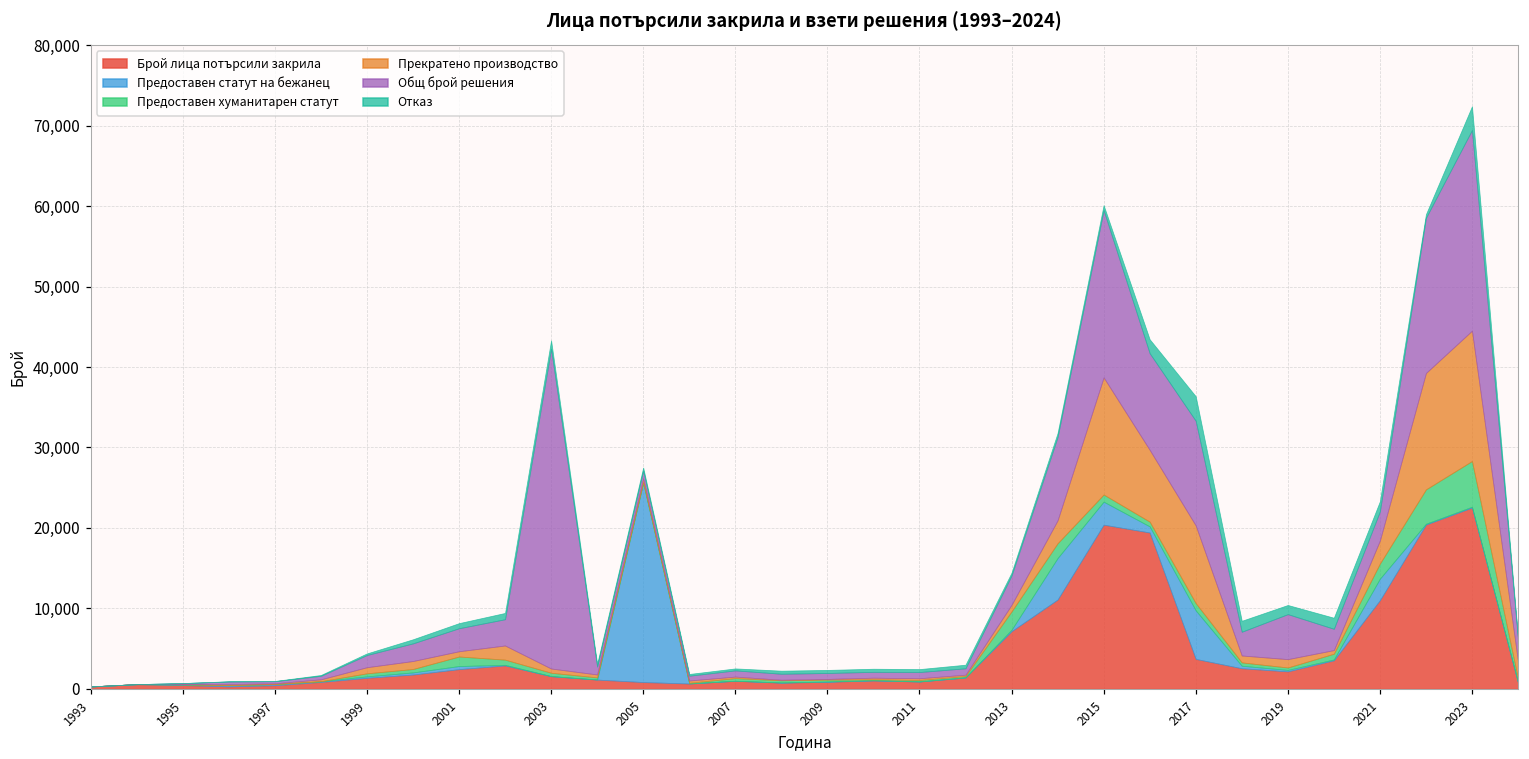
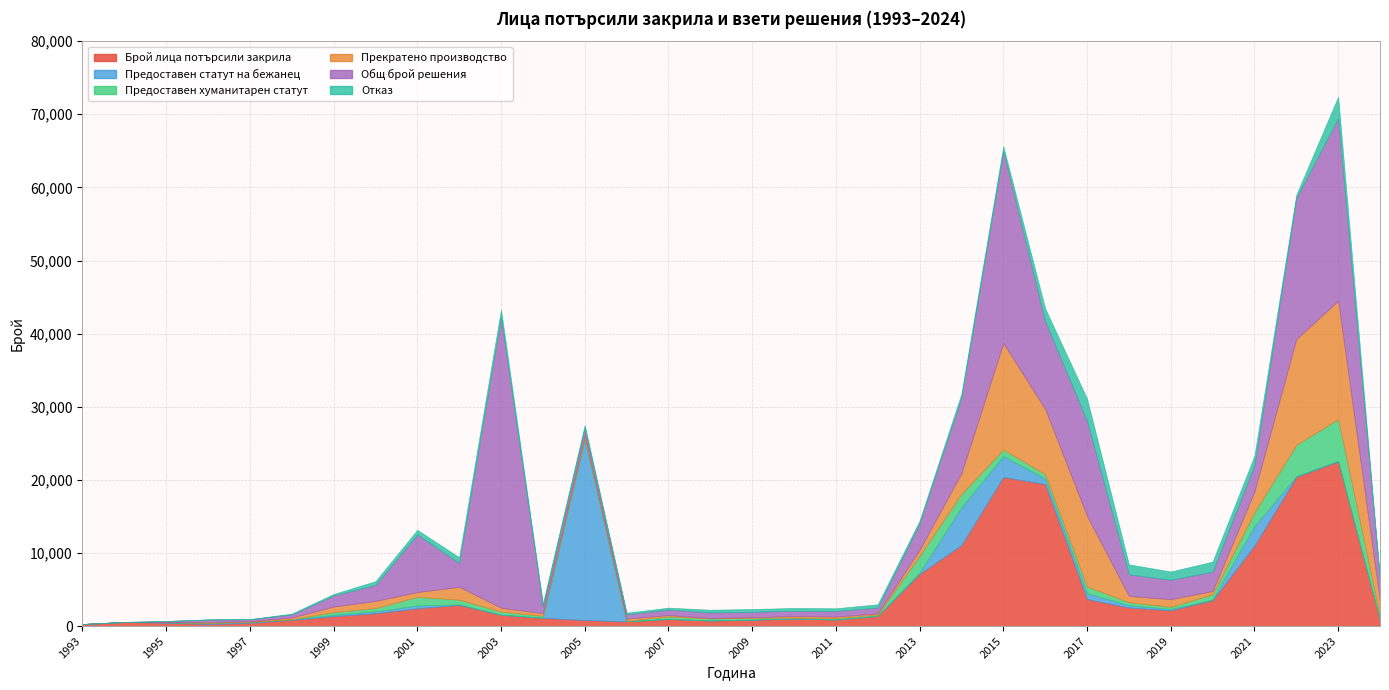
Общ брой решения, 2001: 3,000 -> 8,000
Общ брой решения, 2015: 21,000 -> 26,000
Предоставен статут на бежанец, 2017: 6,000 -> 1,000
Общ брой решения, 2019: 6,000 -> 3,000
